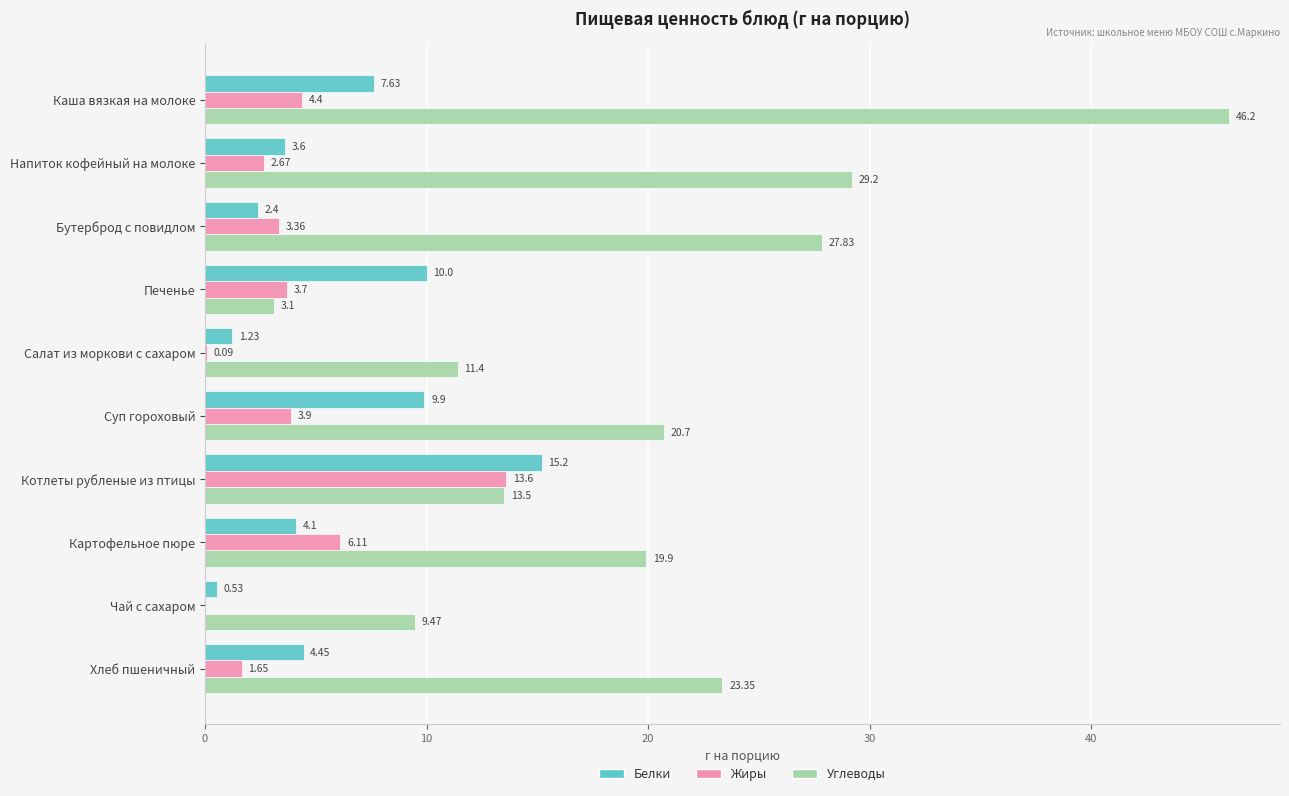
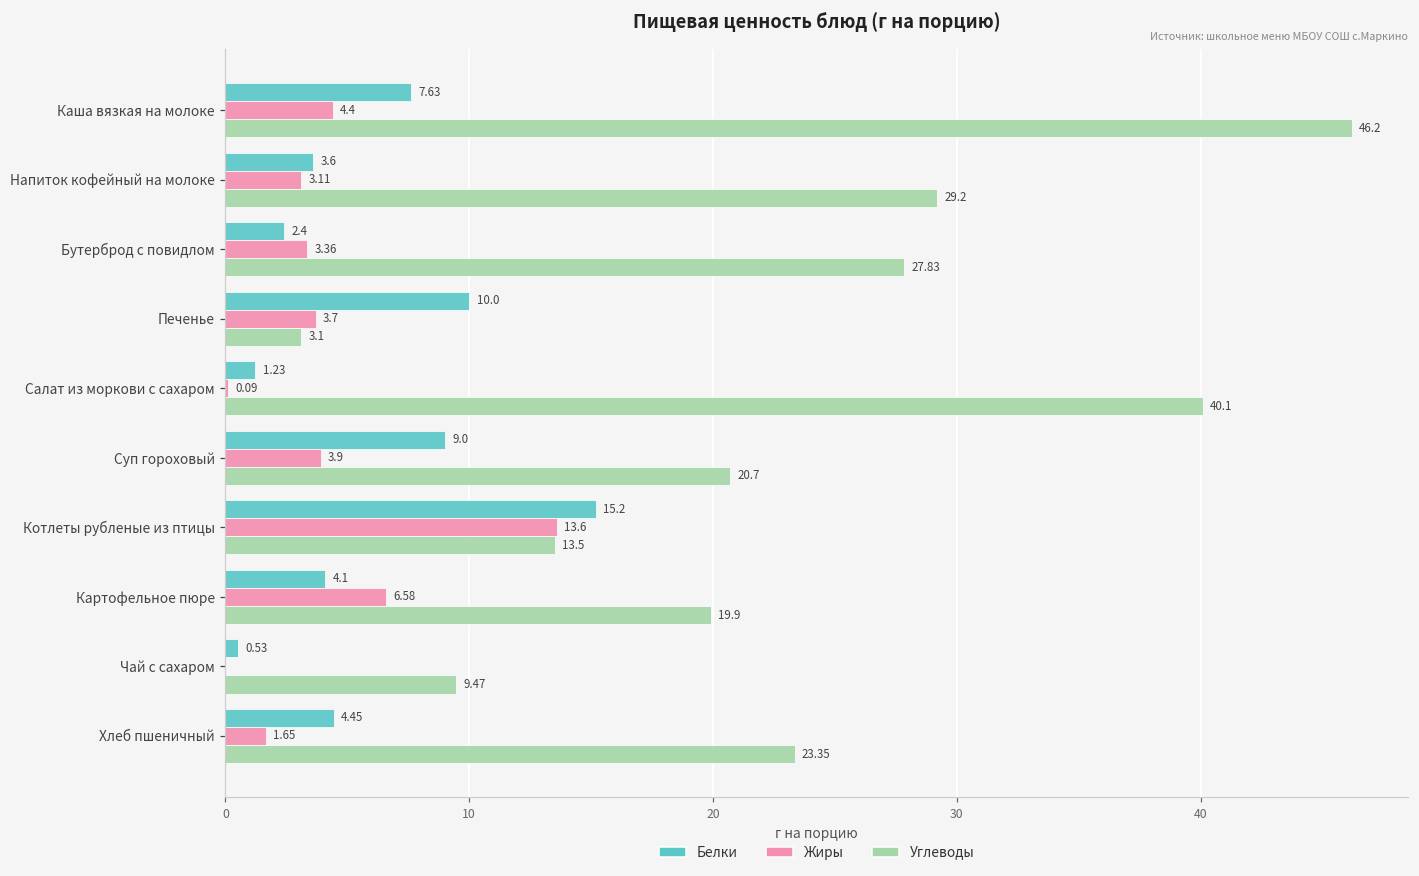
Жиры, Напиток кофейный на молоке: 2.67 -> 3.11
Углеводы, Салат из моркови с сахаром: 11.4 -> 40.1
Белки, Суп гороховый: 9.9 -> 9.0
Жиры, Картофельное пюре: 6.11 -> 6.58
